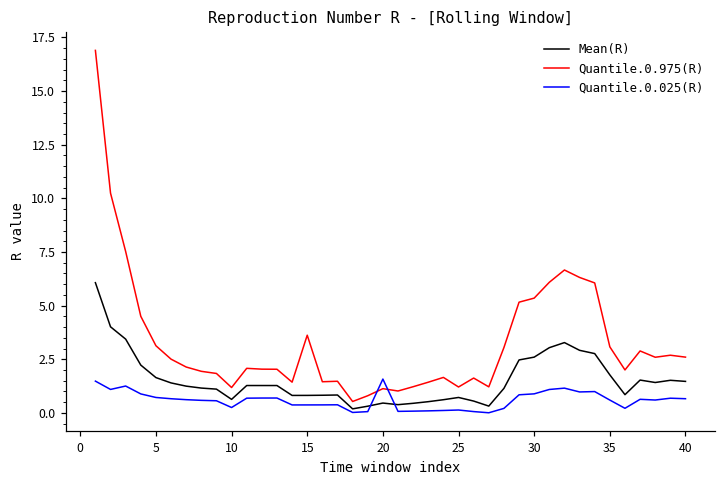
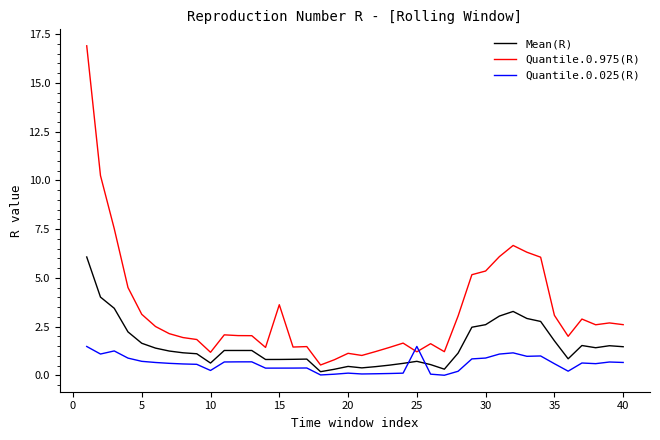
Quantile.0.025(R), 20: 1.6 -> 0.1
Quantile.0.025(R), 25: 0.1 -> 1.5
